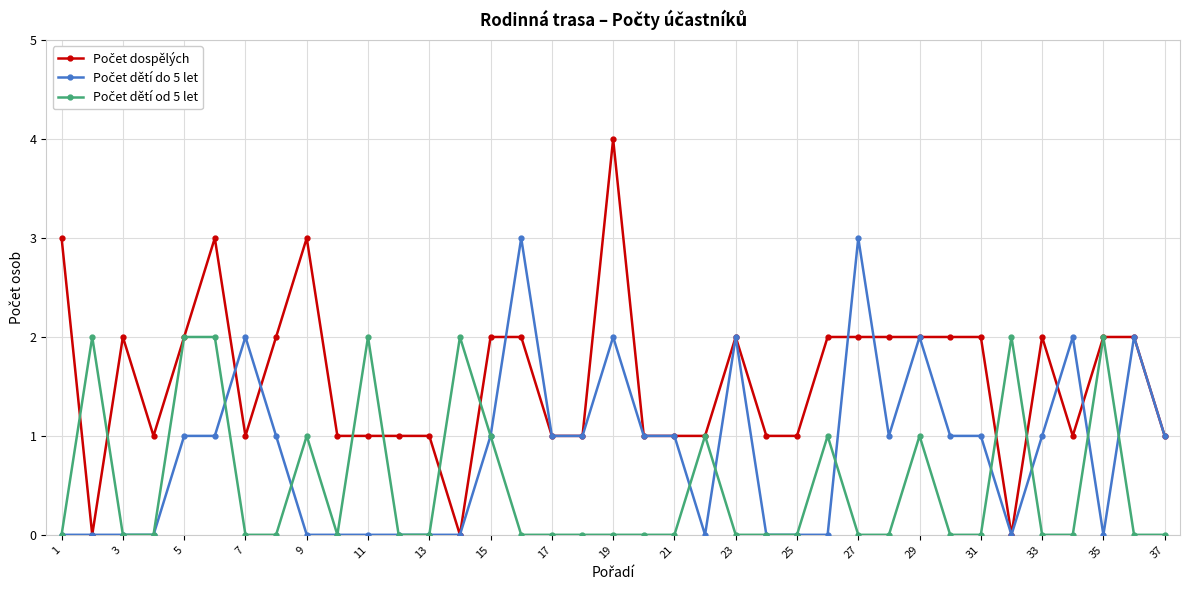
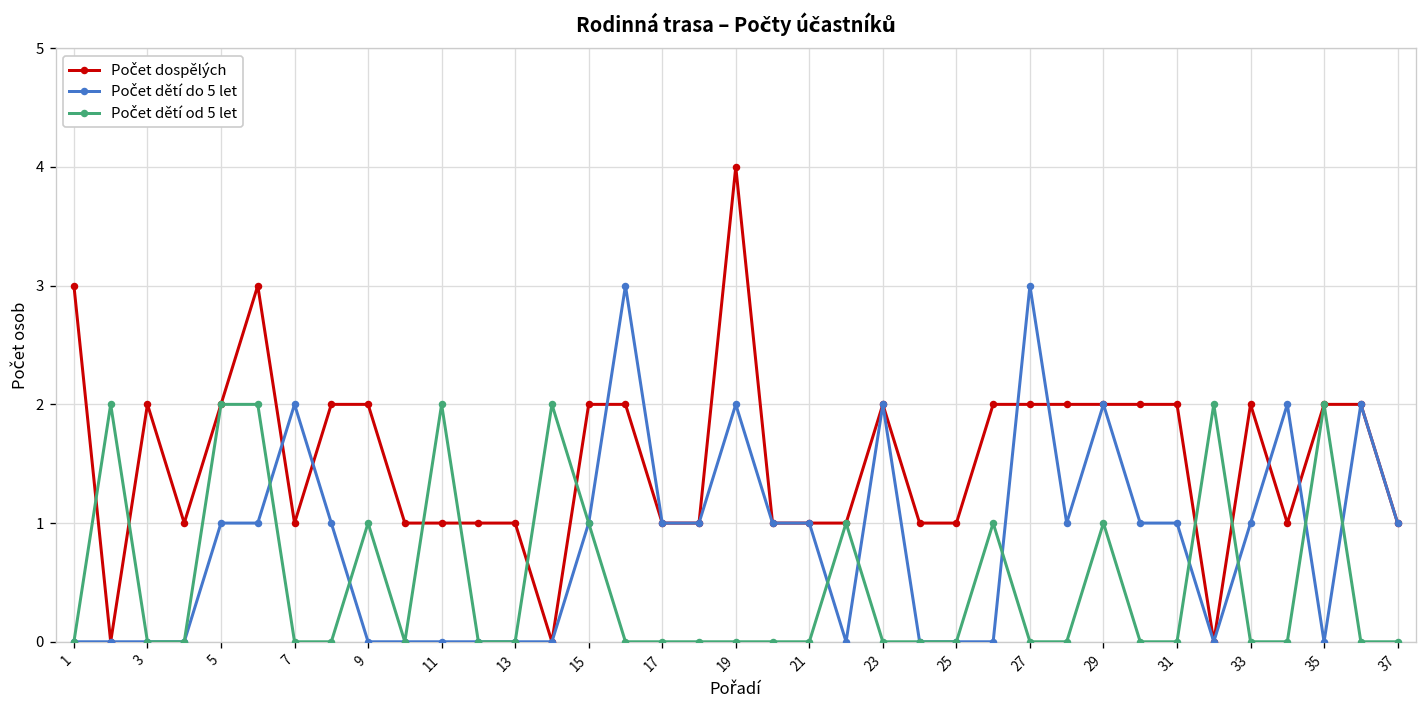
Počet dospělých, 9: 3 -> 2
